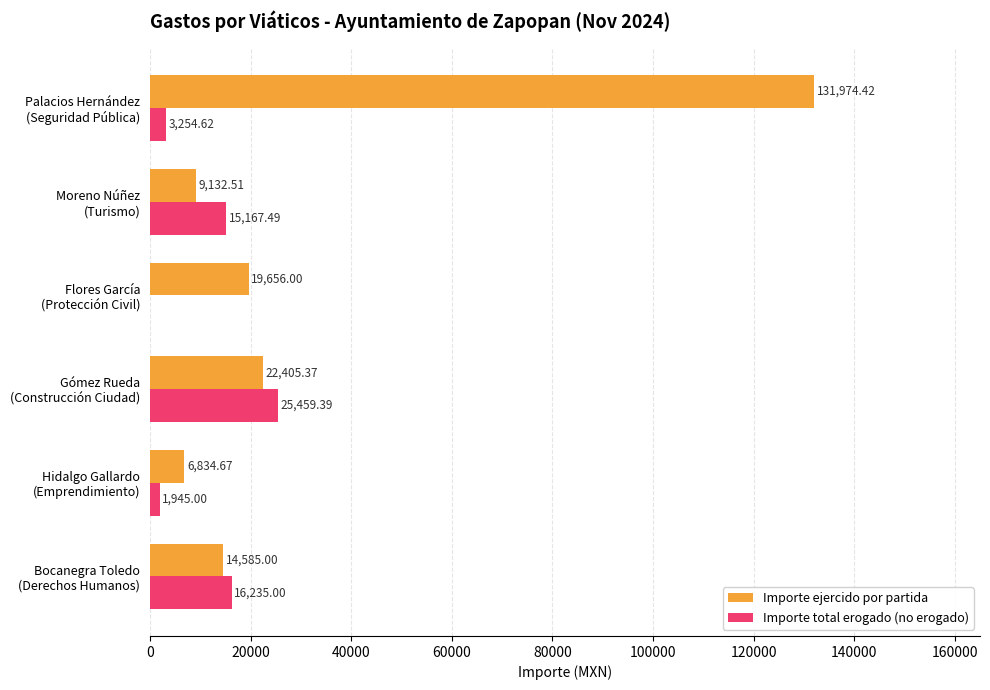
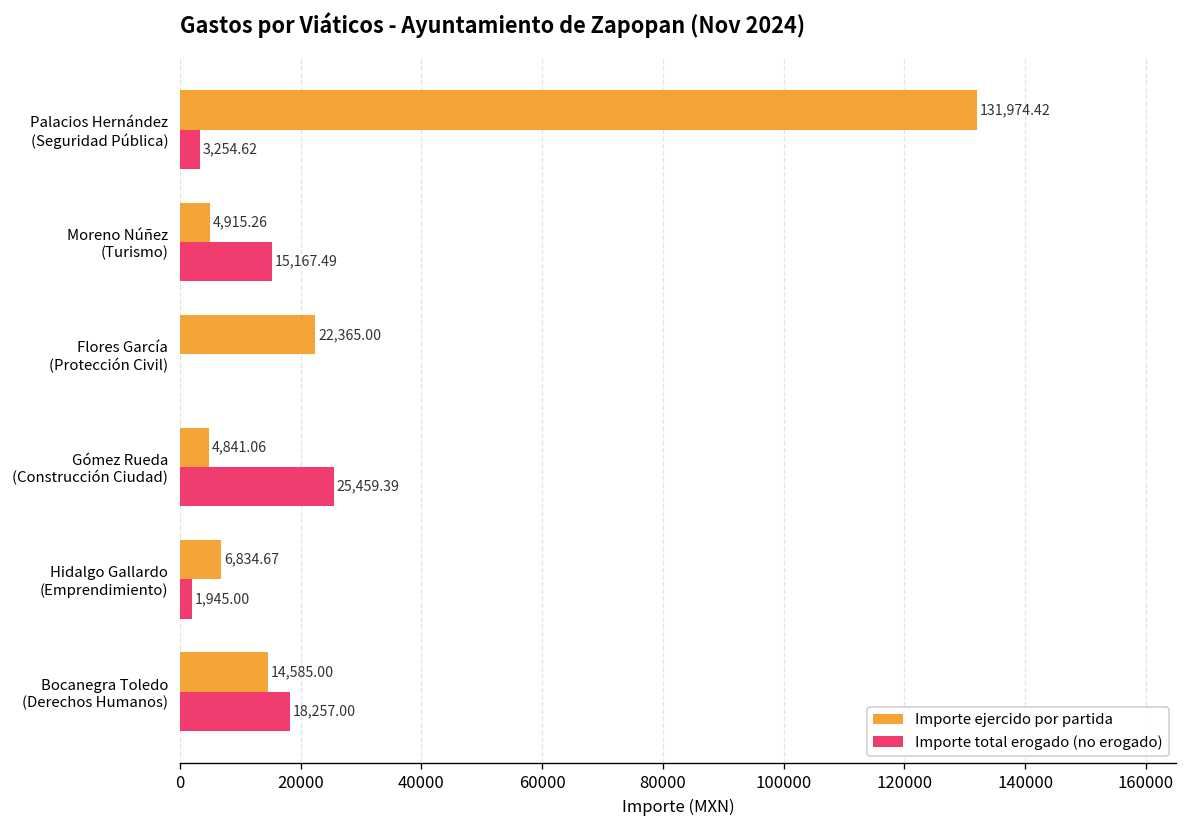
Importe ejercido por partida, Moreno Núñez (Turismo): 9,132.51 -> 4,915.26
Importe ejercido por partida, Flores García (Protección Civil): 19,656.00 -> 22,365.00
Importe ejercido por partida, Gómez Rueda (Construcción Ciudad): 22,405.37 -> 4,841.06
Importe total erogado (no erogado), Bocanegra Toledo (Derechos Humanos): 16,235.00 -> 18,257.00
